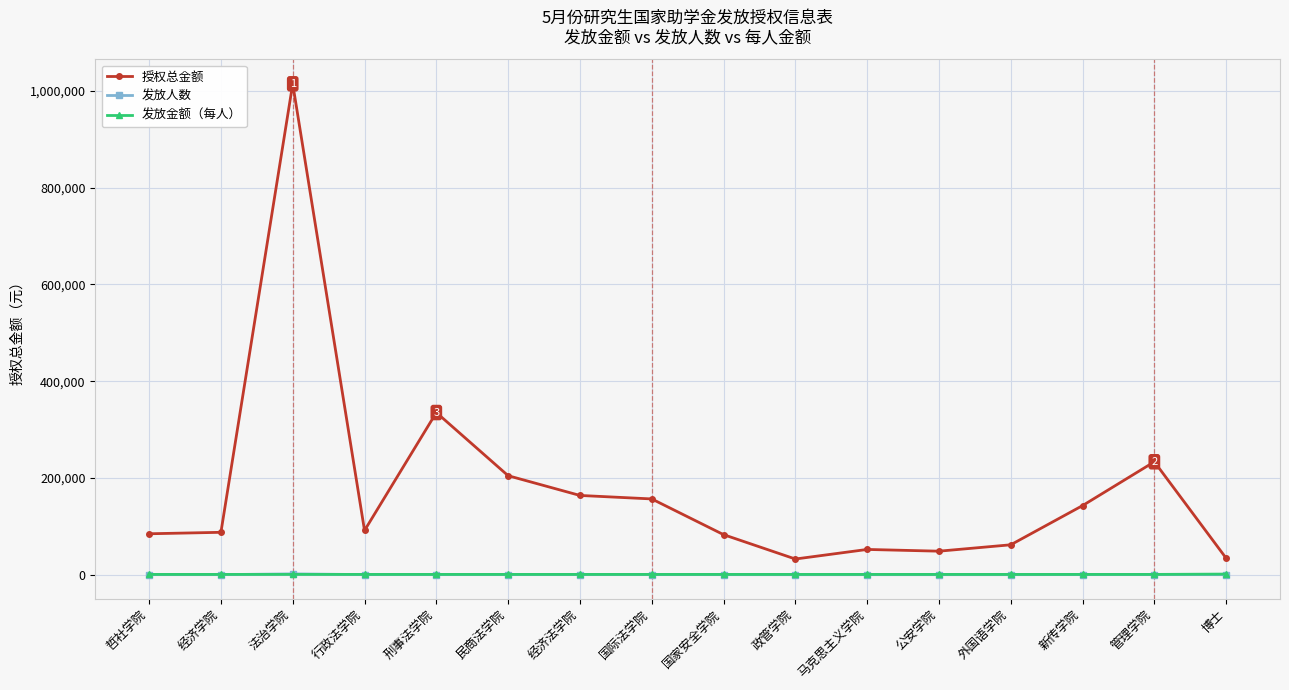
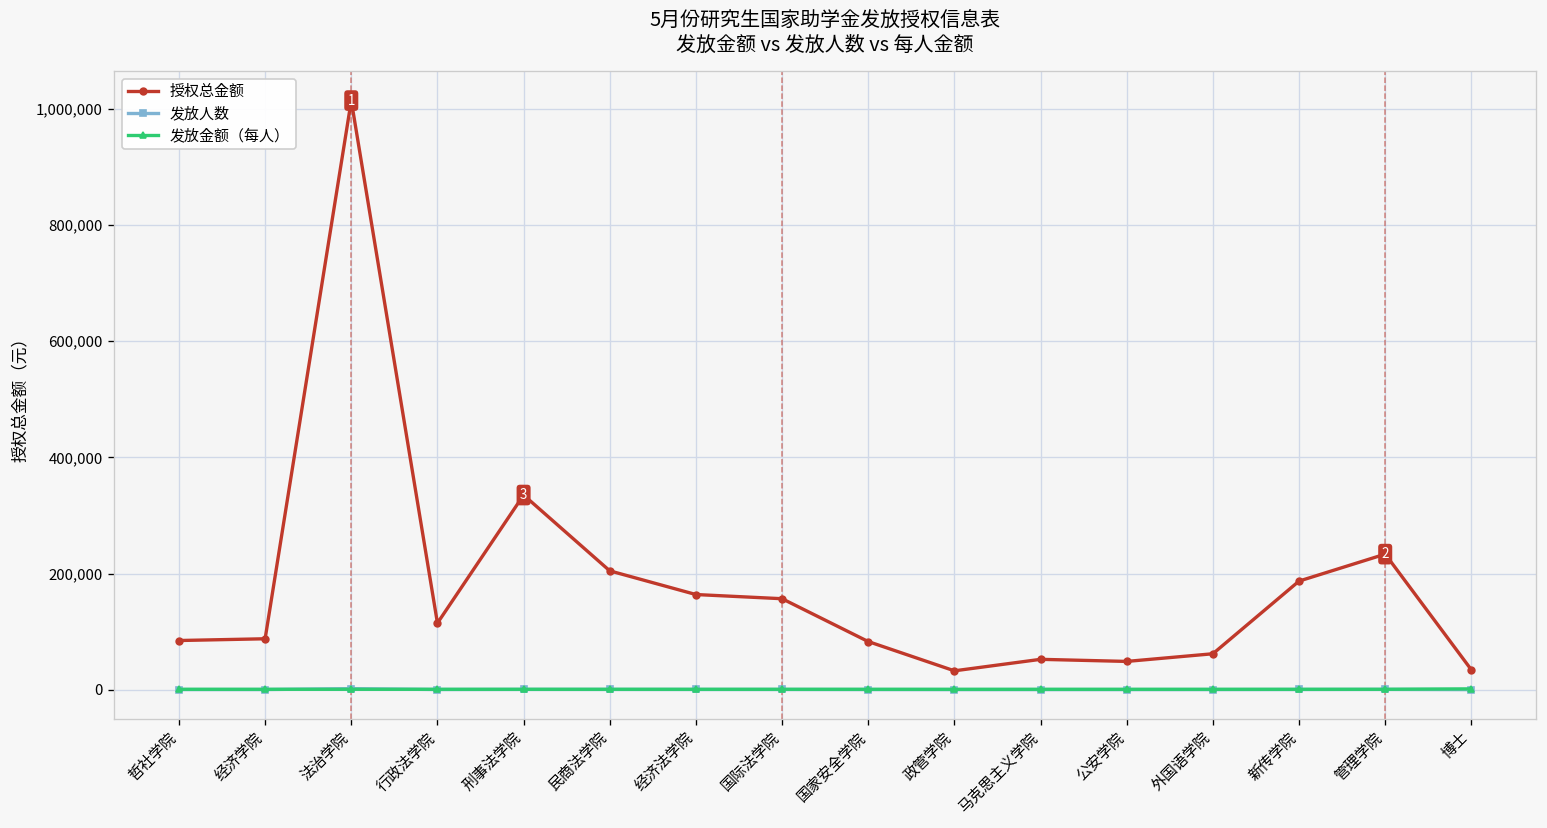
授权总金额, 行政法学院: 90,000 -> 110,000
授权总金额, 新传学院: 140,000 -> 190,000
